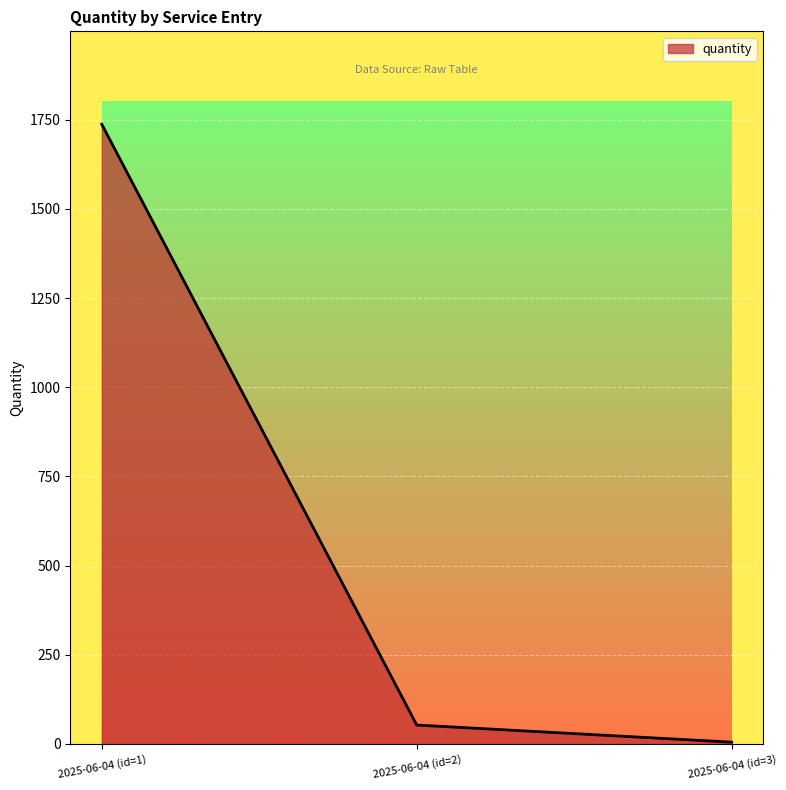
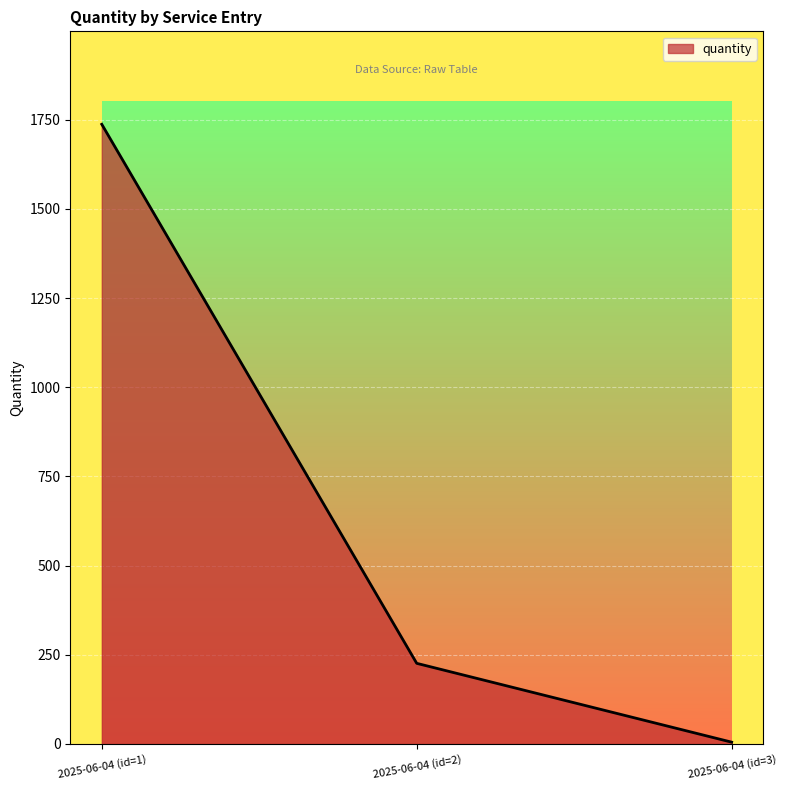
2025-06-04 (id=2): 50 -> 230
